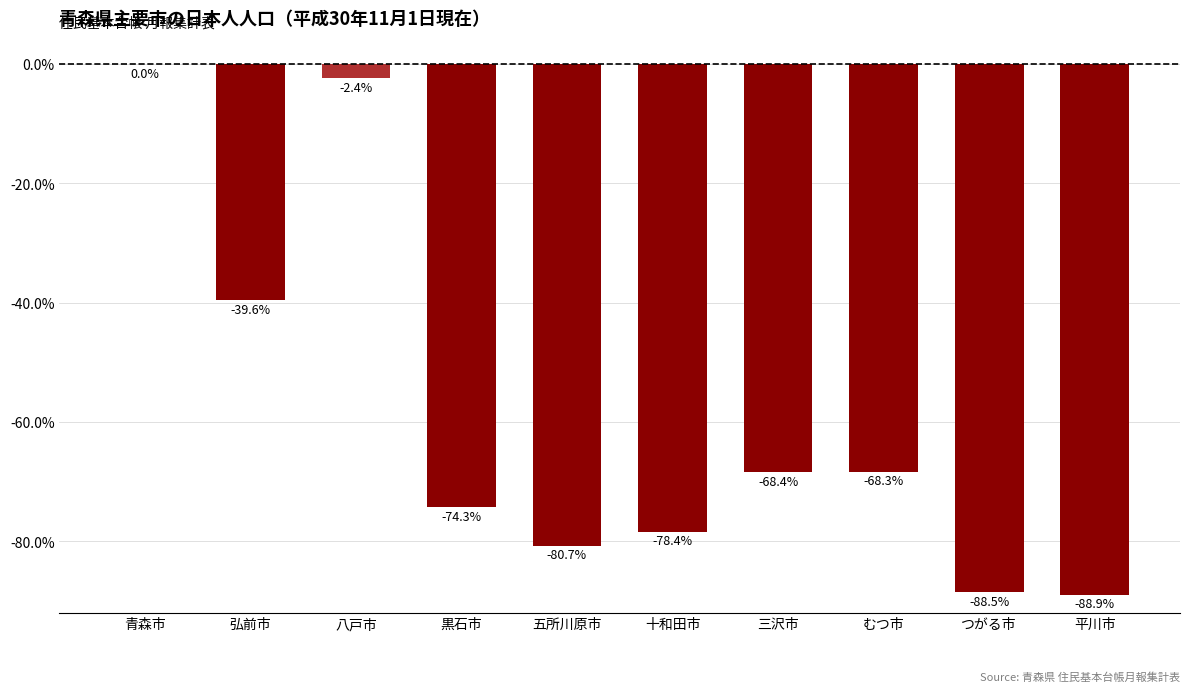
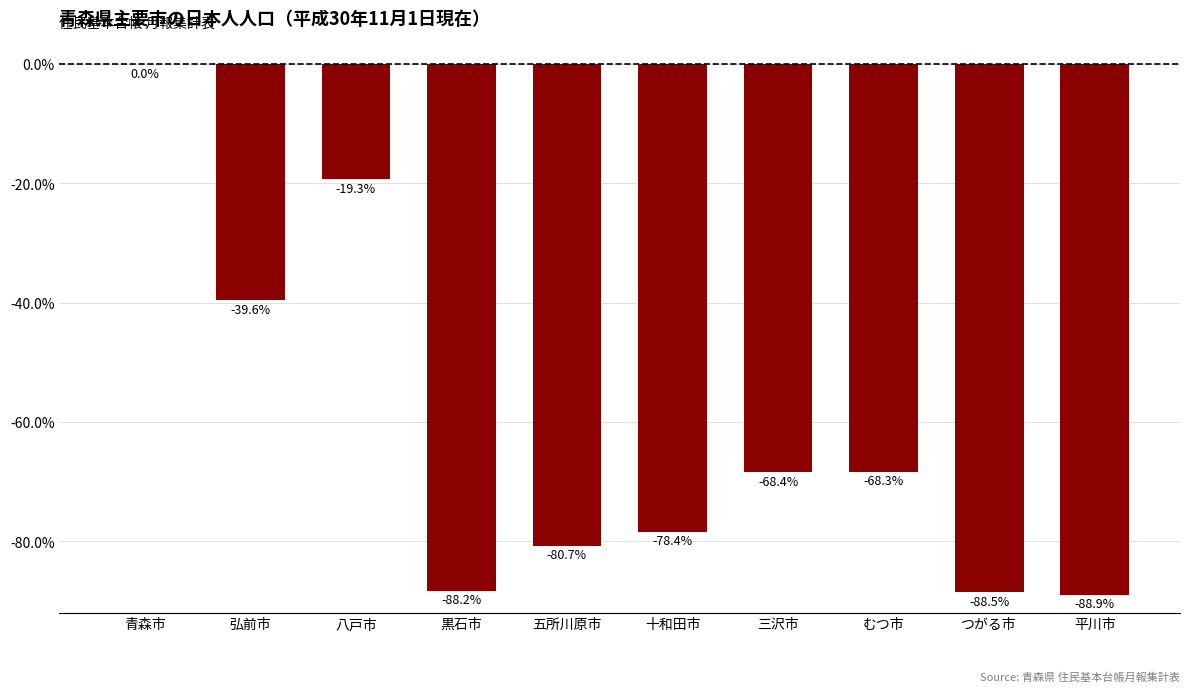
八戸市: -2.4% -> -19.3%
黒石市: -74.3% -> -88.2%
